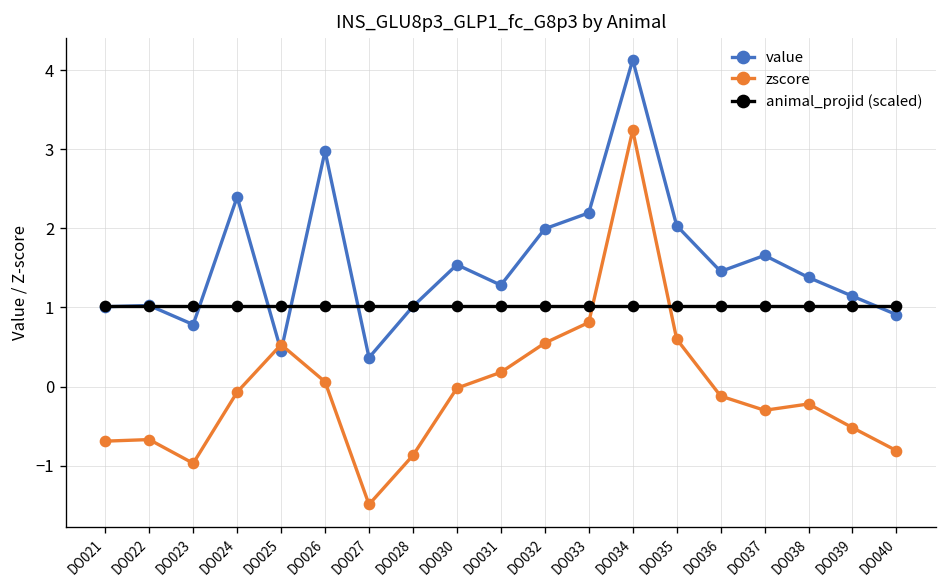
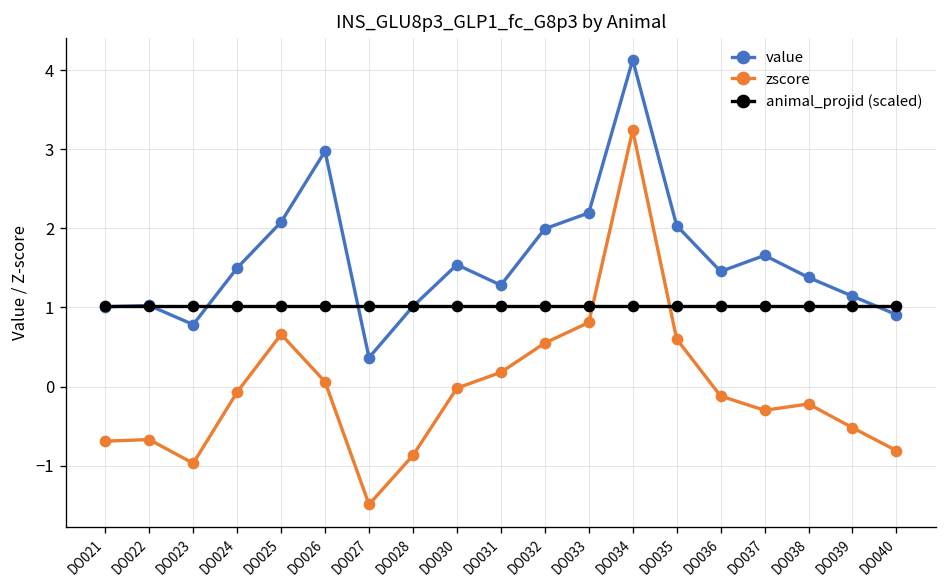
value, DO024: 2.4 -> 1.5
value, DO025: 0.4 -> 2.1
zscore, DO025: 0.5 -> 0.7
